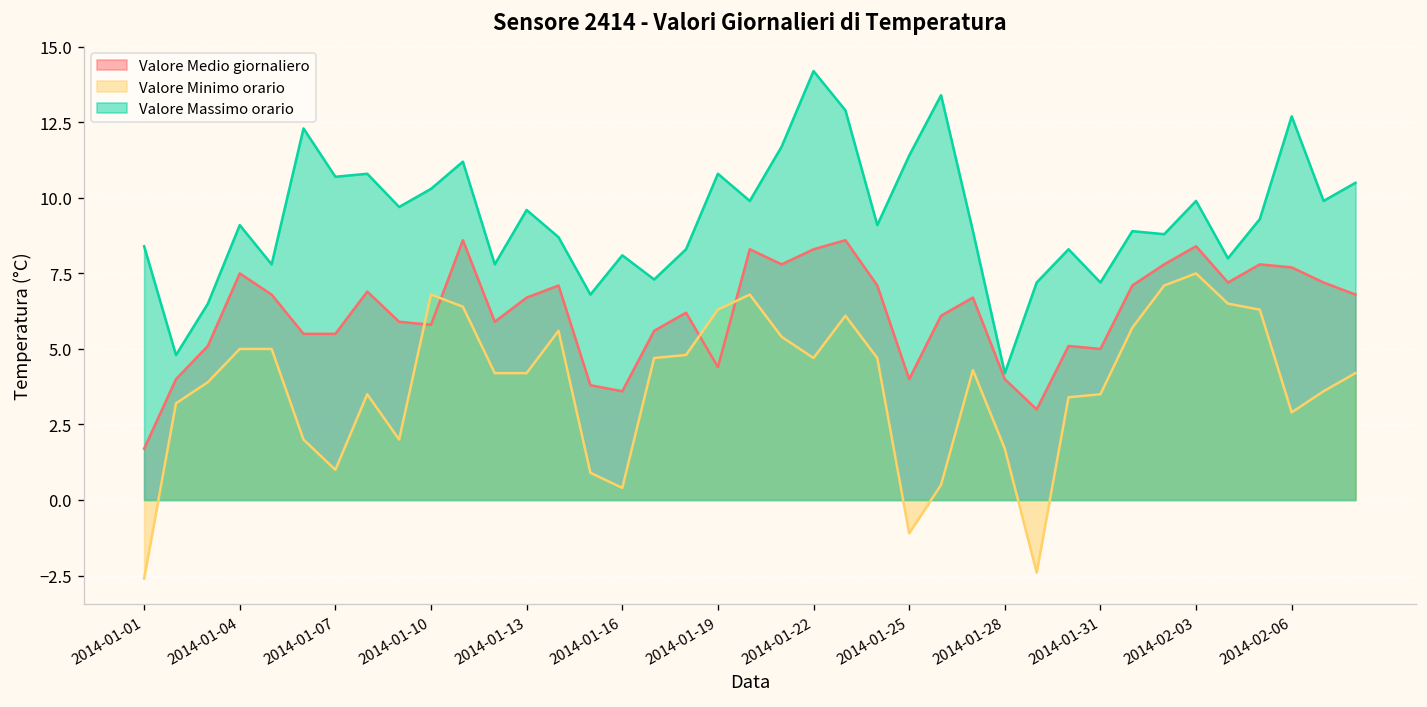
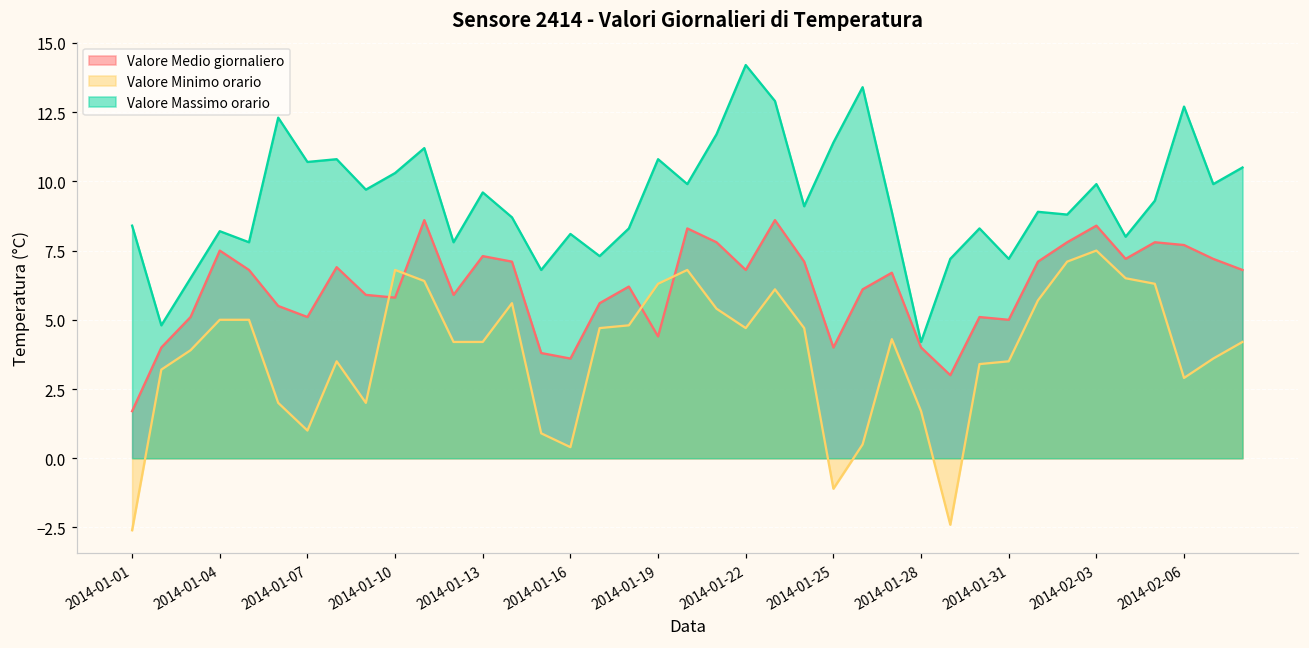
Valore Massimo orario, 2014-01-04: 9.1 -> 8.2
Valore Medio giornaliero, 2014-01-07: 5.5 -> 5.1
Valore Medio giornaliero, 2014-01-13: 6.7 -> 7.3
Valore Medio giornaliero, 2014-01-22: 8.3 -> 6.8
